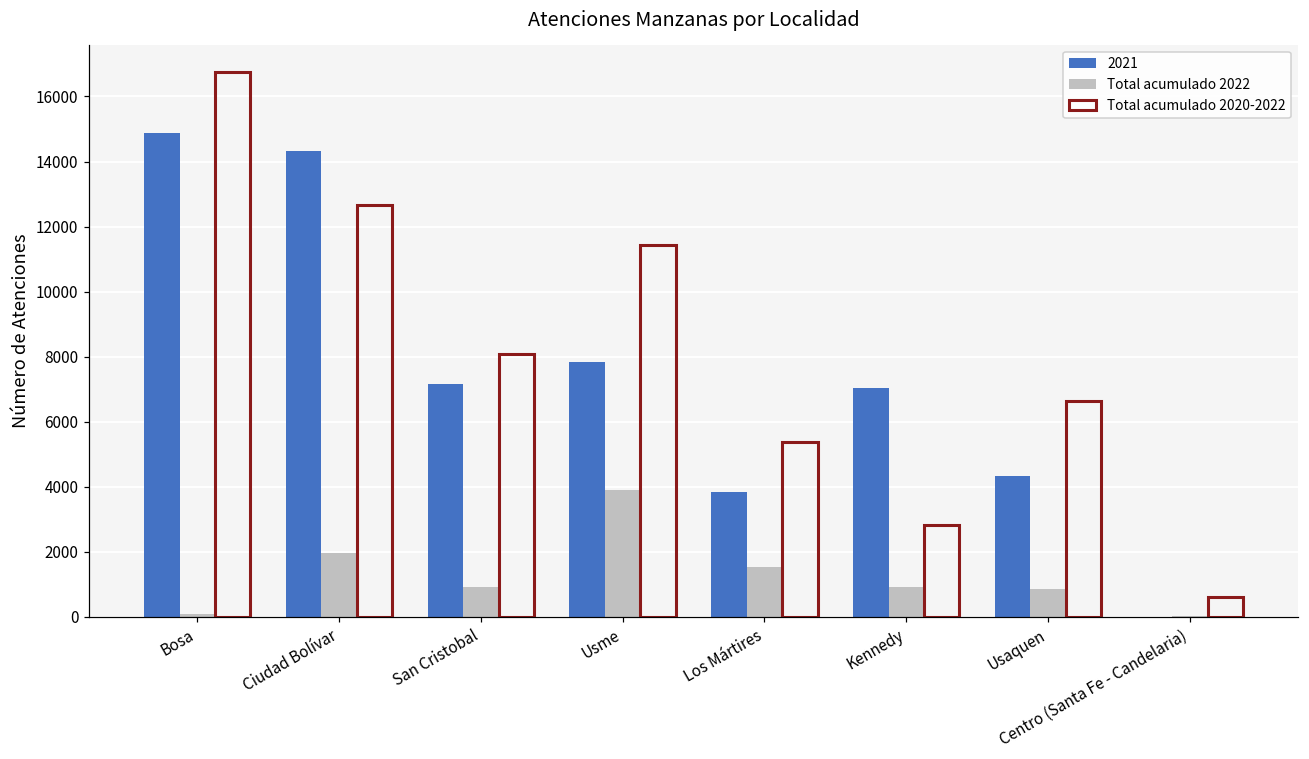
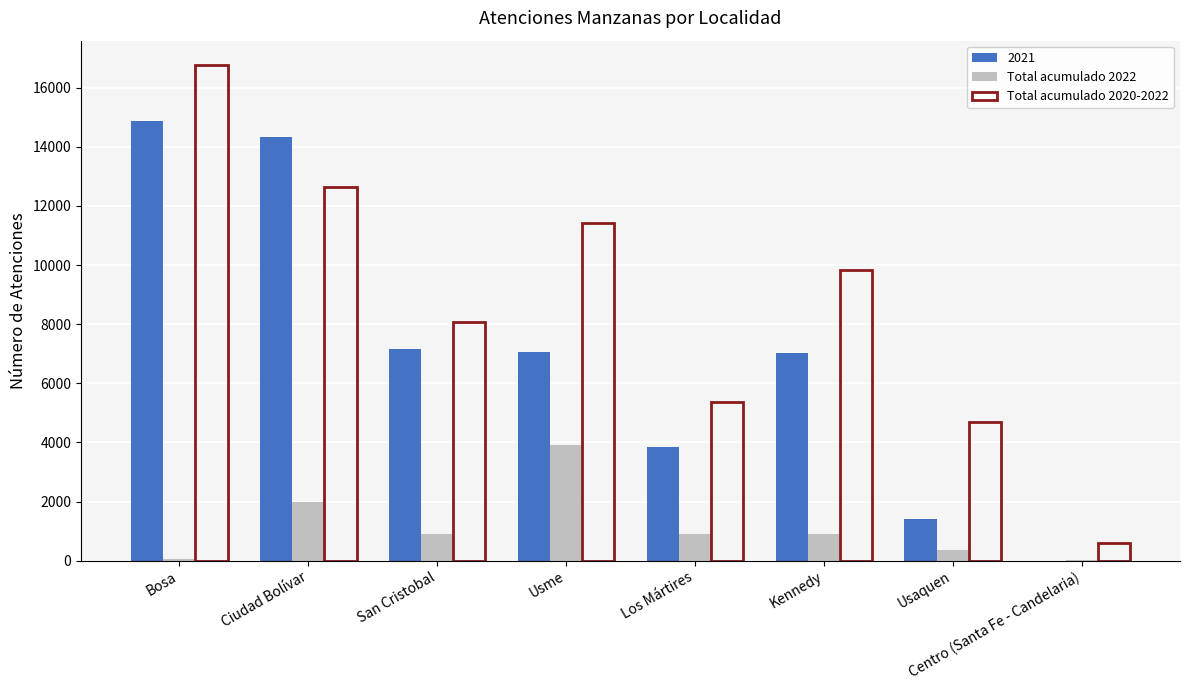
2021, Usme: 7800 -> 7100
Total acumulado 2022, Los Mártires: 1500 -> 900
Total acumulado 2020-2022, Kennedy: 2800 -> 9800
2021, Usaquen: 4300 -> 1400
Total acumulado 2022, Usaquen: 900 -> 400
Total acumulado 2020-2022, Usaquen: 6600 -> 4700
